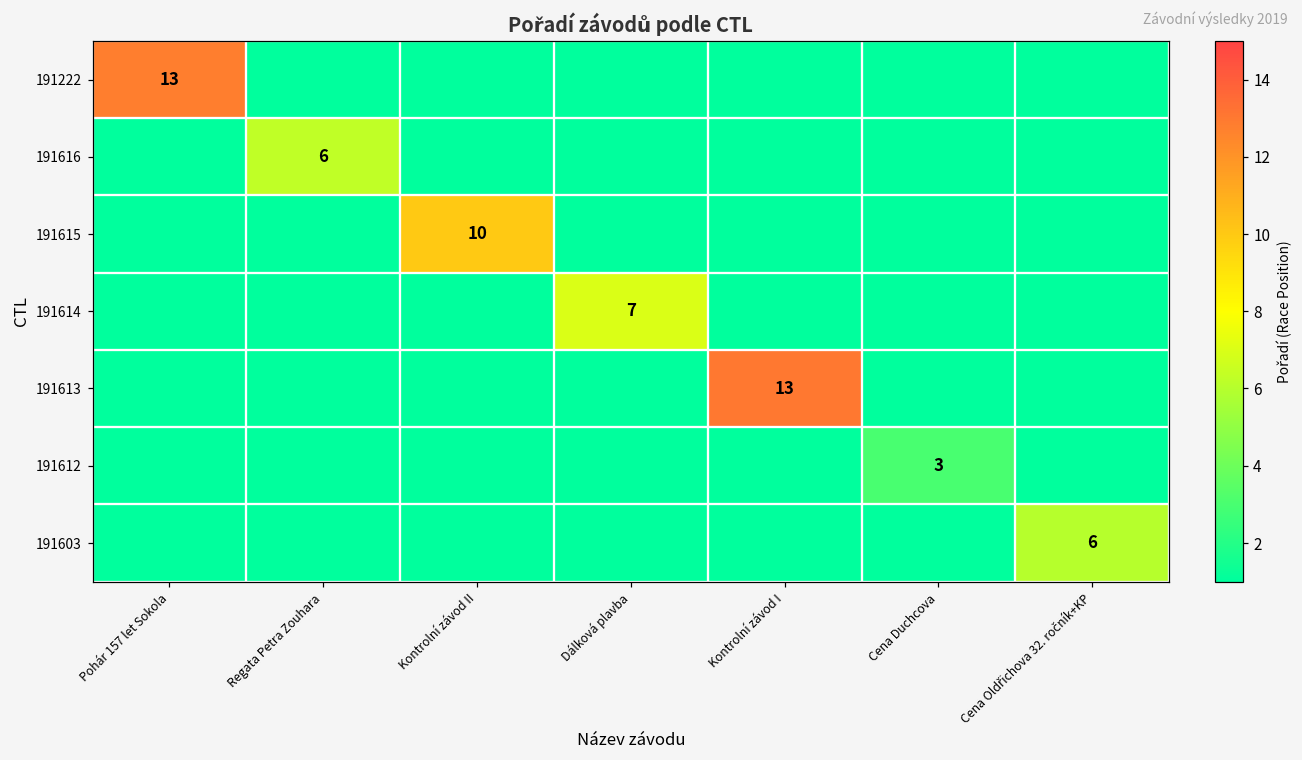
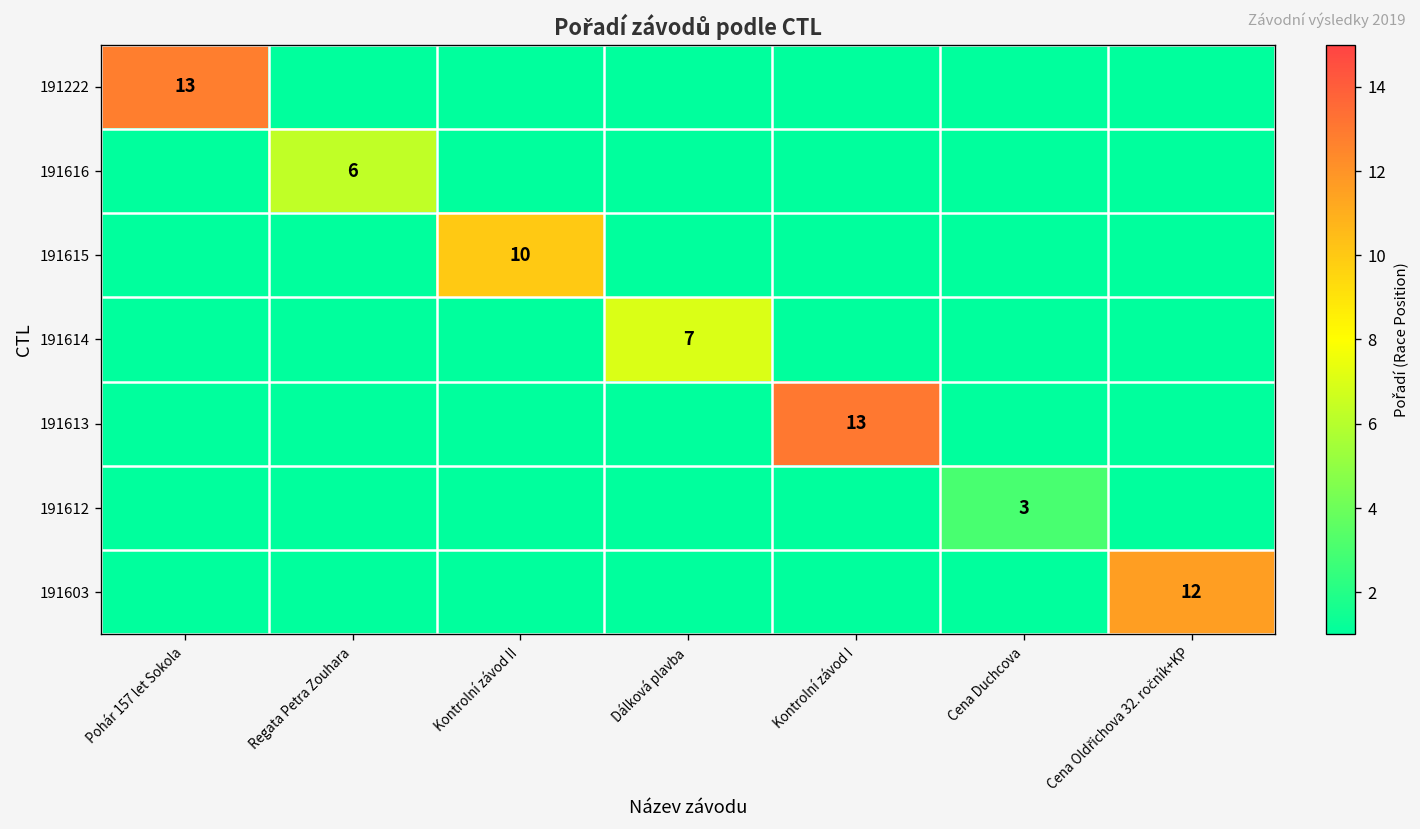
191603, Cena Oldřichova 32. ročník+KP: 6 -> 12
